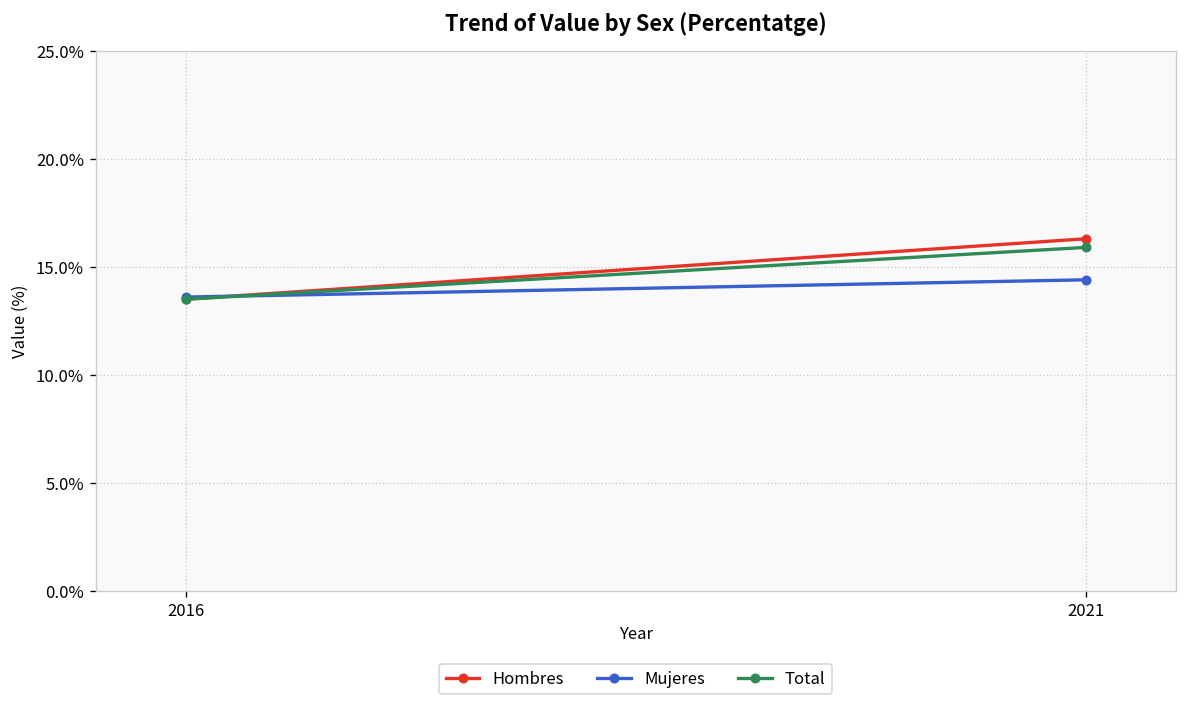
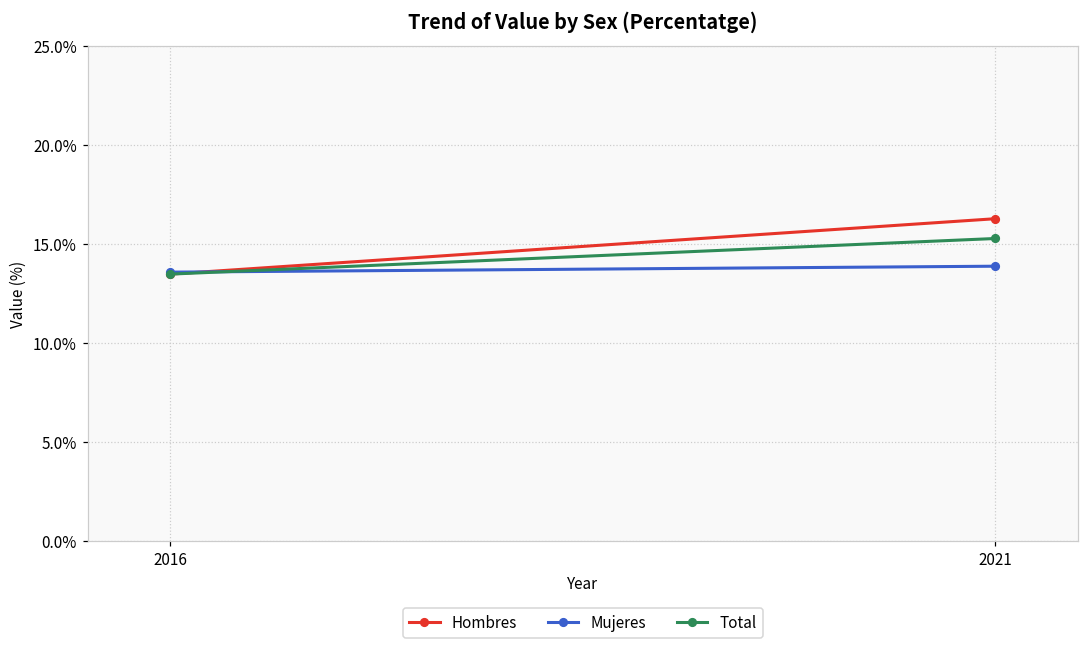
Mujeres, 2021: 14.4% -> 13.9%
Total, 2021: 15.9% -> 15.3%
